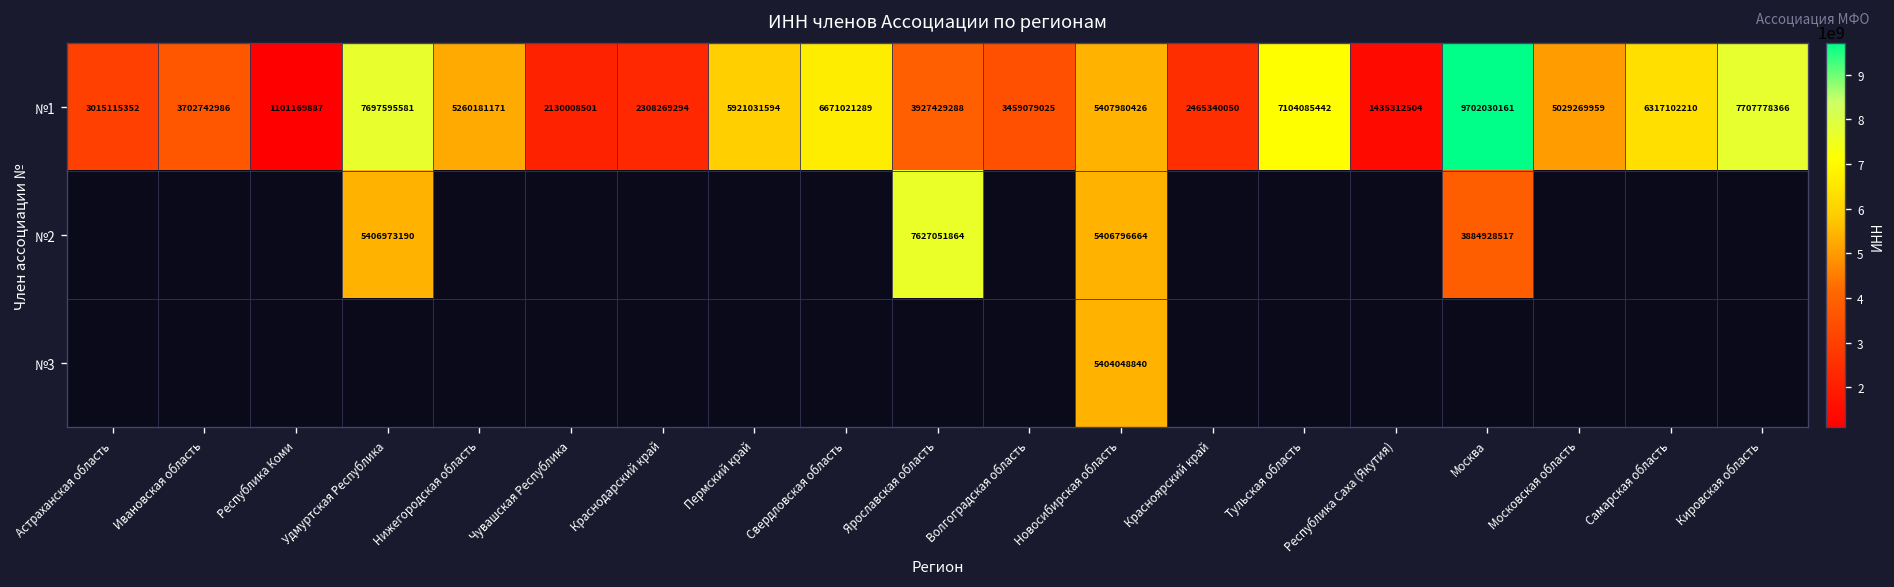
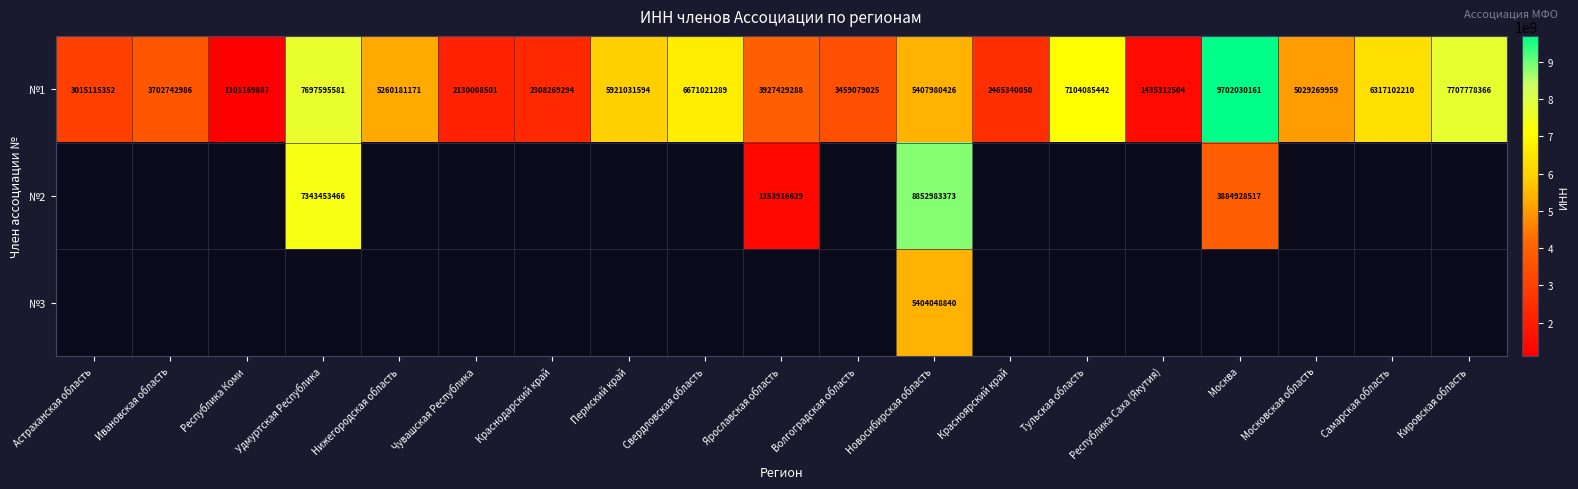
№2, Удмуртская Республика: 5406973190 -> 7343453466
№2, Ярославская область: 7627051864 -> 1353916629
№2, Новосибирская область: 5406796664 -> 8852983373
